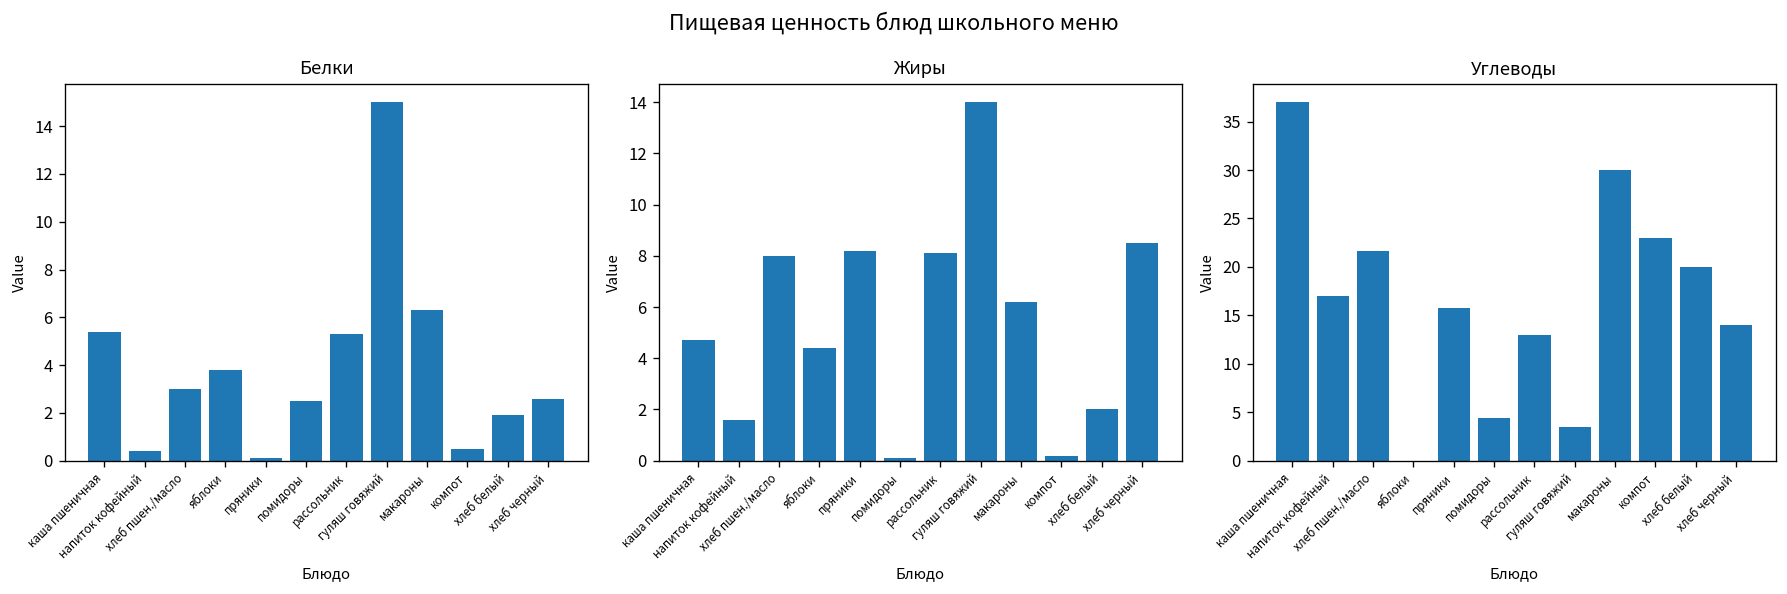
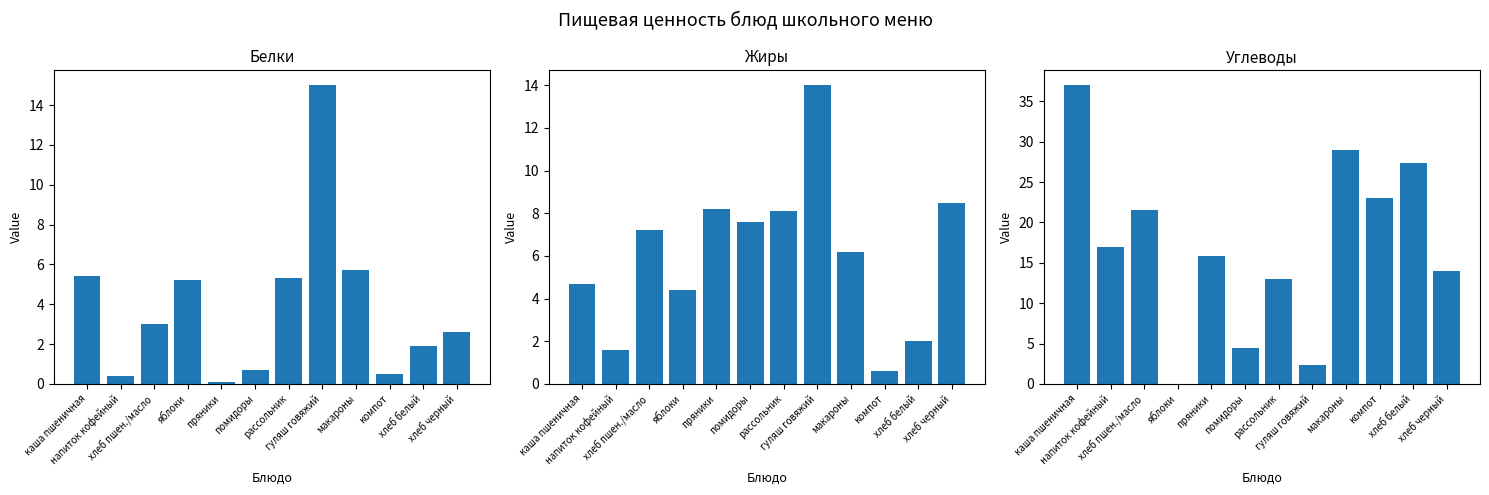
Белки, яблоки: 3.8 -> 5.2
Белки, помидоры: 2.5 -> 0.7
Белки, макароны: 6.3 -> 5.7
Жиры, хлеб пшен./масло: 8.0 -> 7.2
Жиры, помидоры: 0.1 -> 7.6
Жиры, компот: 0.2 -> 0.6
Углеводы, гуляш говяжий: 4 -> 2
Углеводы, макароны: 30 -> 29
Углеводы, хлеб белый: 20 -> 27
